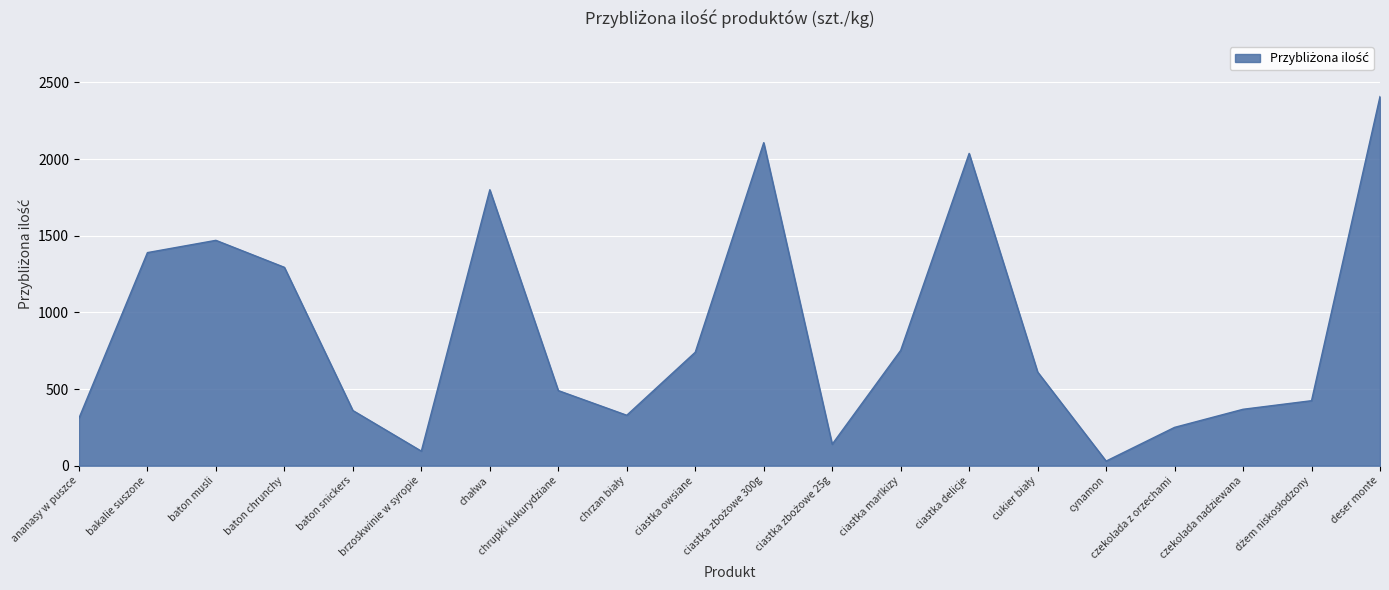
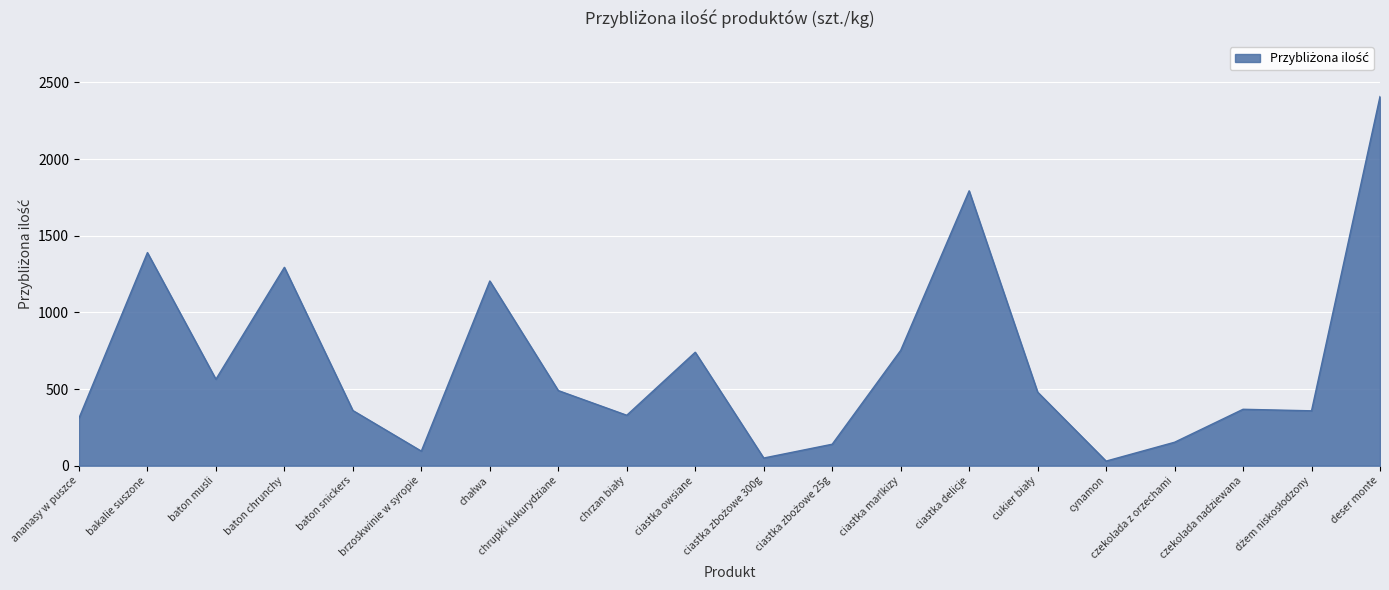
baton musli: 1470 -> 560
chałwa: 1800 -> 1210
ciastka zbożowe 300g: 2110 -> 50
ciastka delicje: 2040 -> 1790
cukier biały: 610 -> 480
czekolada z orzechami: 250 -> 150
dżem niskosłodzony: 420 -> 360
